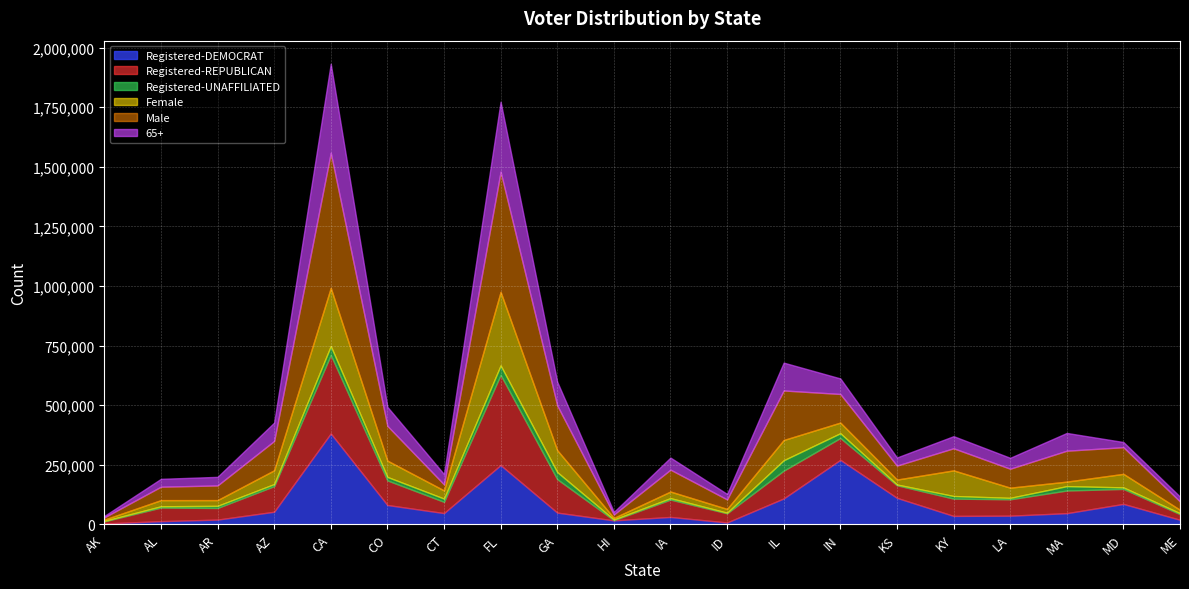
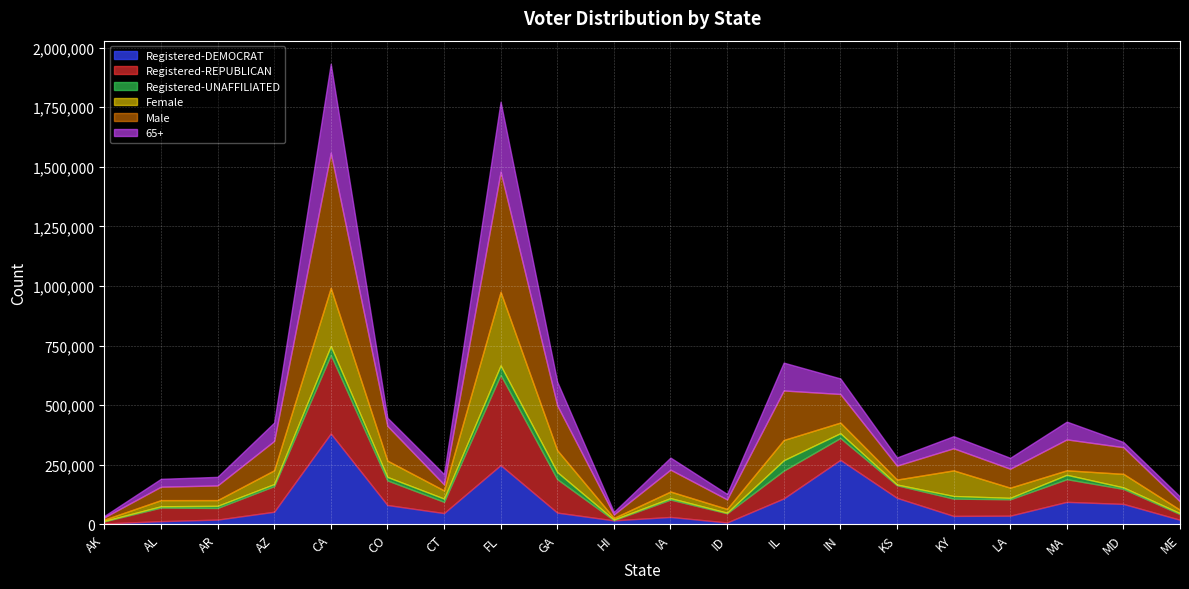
65+, CO: 80,000 -> 30,000
Registered-DEMOCRAT, MA: 50,000 -> 90,000
